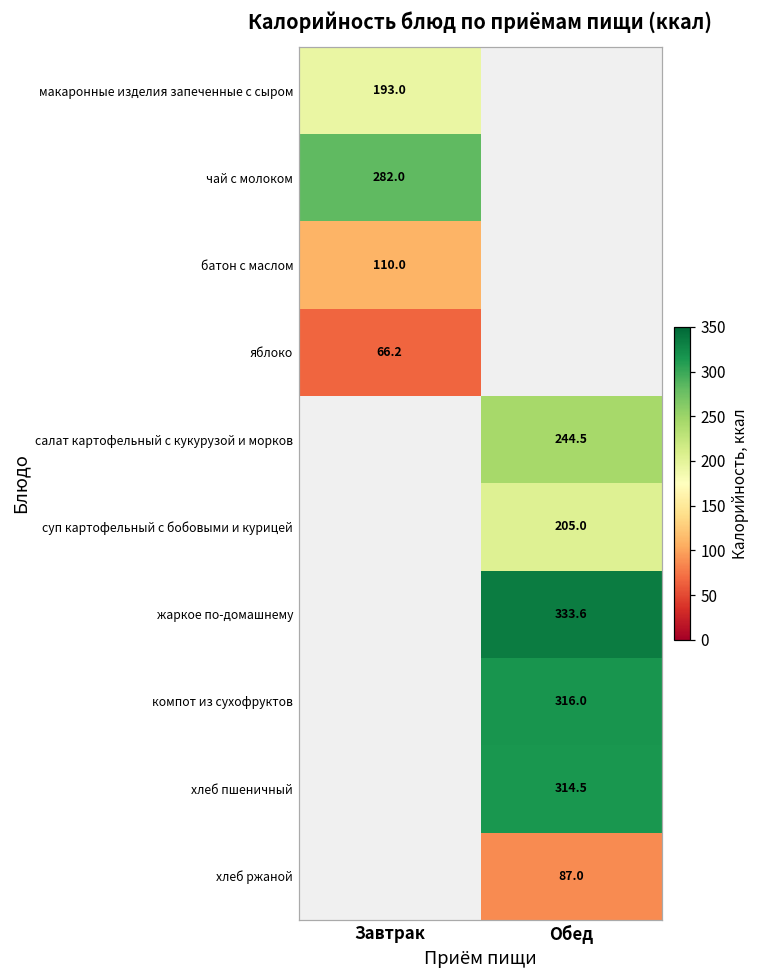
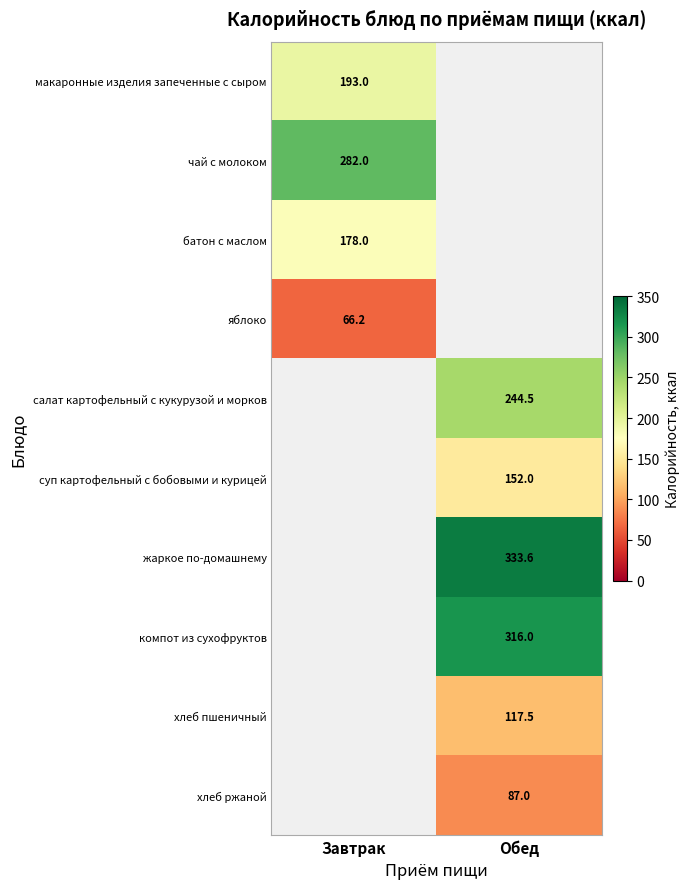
батон с маслом, Завтрак: 110.0 -> 178.0
суп картофельный с бобовыми и курицей, Обед: 205.0 -> 152.0
хлеб пшеничный, Обед: 314.5 -> 117.5
